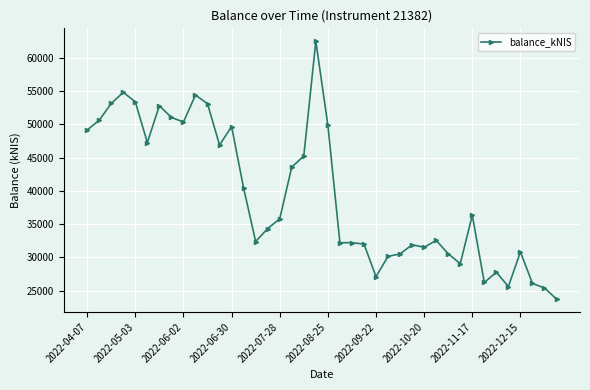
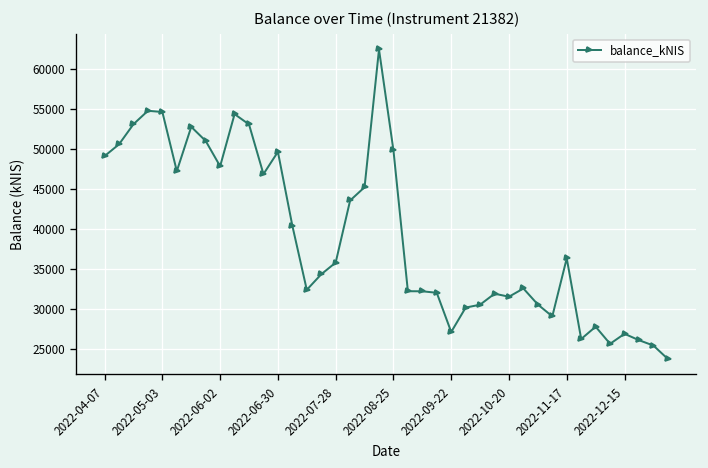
2022-05-03: 53000 -> 55000
2022-06-02: 50000 -> 48000
2022-12-15: 31000 -> 27000
